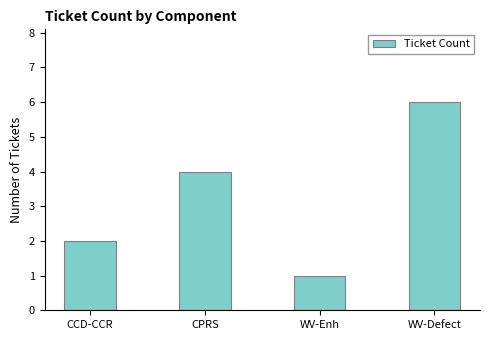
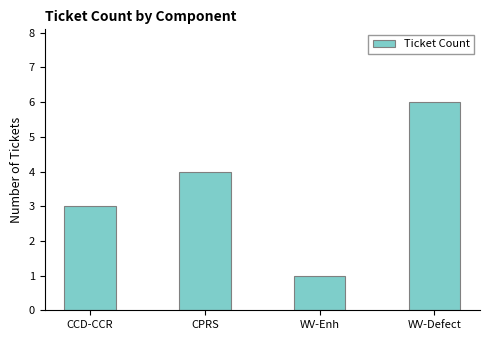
CCD-CCR: 2 -> 3
